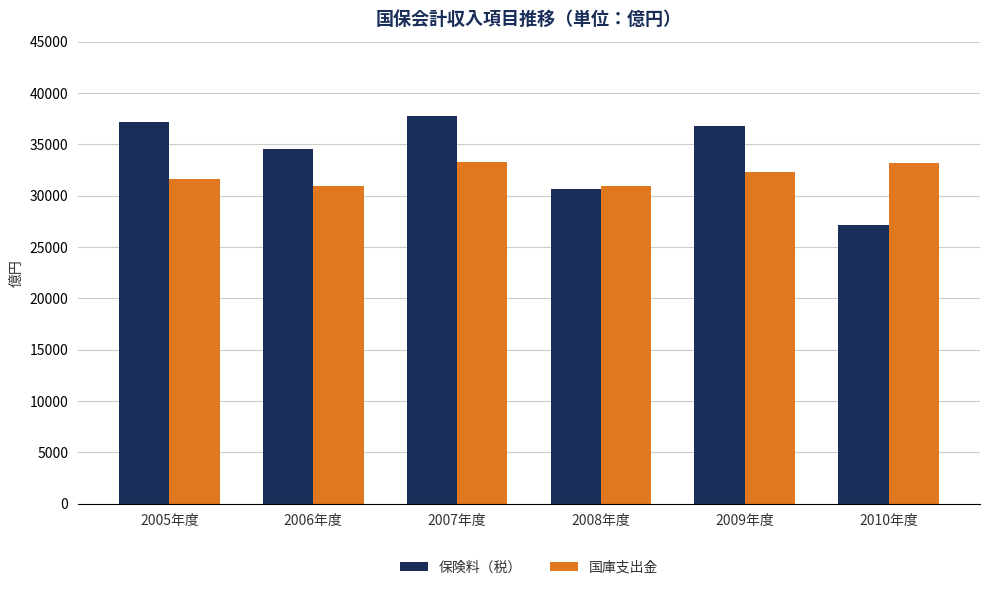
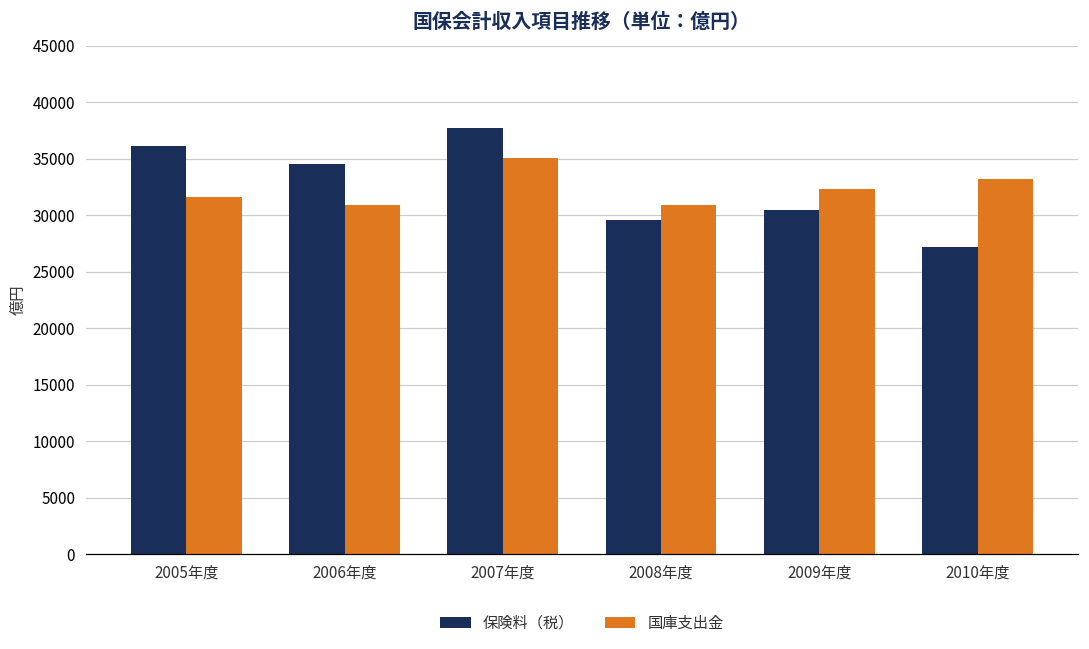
保険料（税）, 2005年度: 37200 -> 36100
国庫支出金, 2007年度: 33200 -> 35100
保険料（税）, 2008年度: 30600 -> 29600
保険料（税）, 2009年度: 36800 -> 30500
